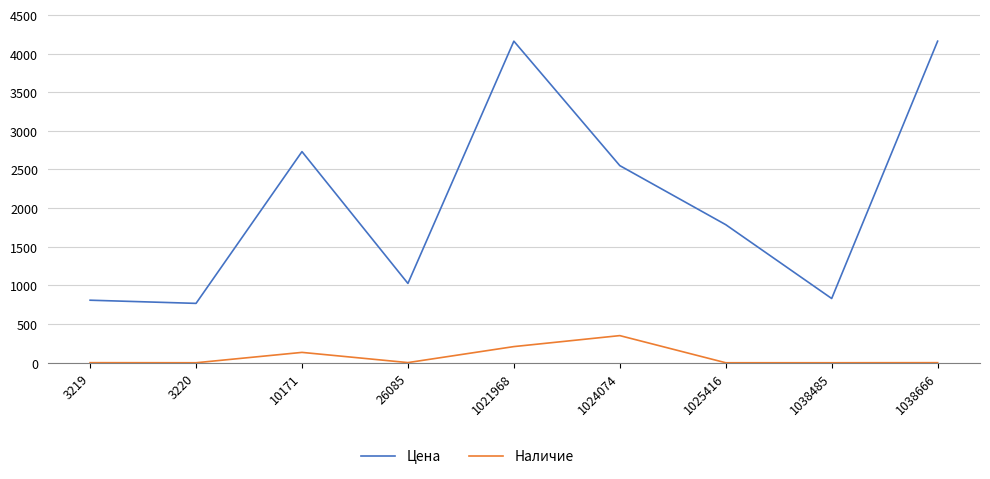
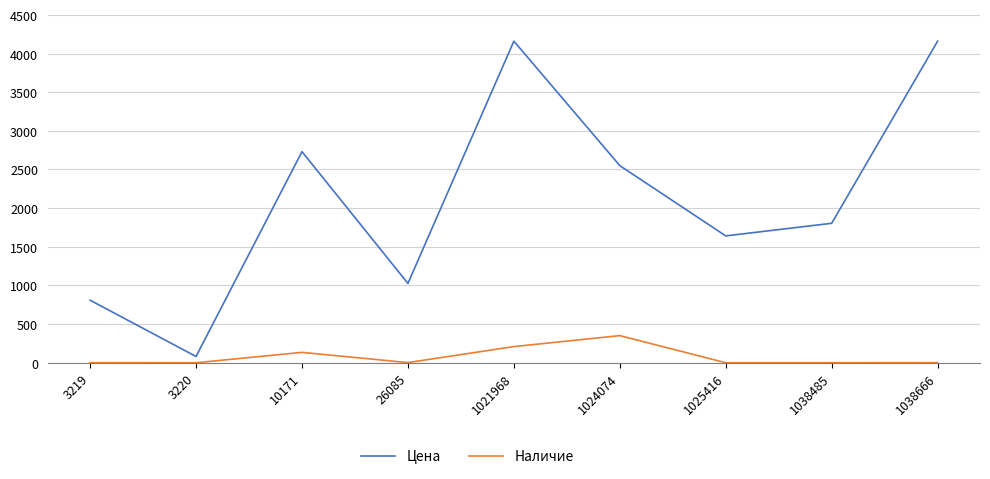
Цена, 3220: 800 -> 100
Цена, 1025416: 1800 -> 1600
Цена, 1038485: 800 -> 1800
